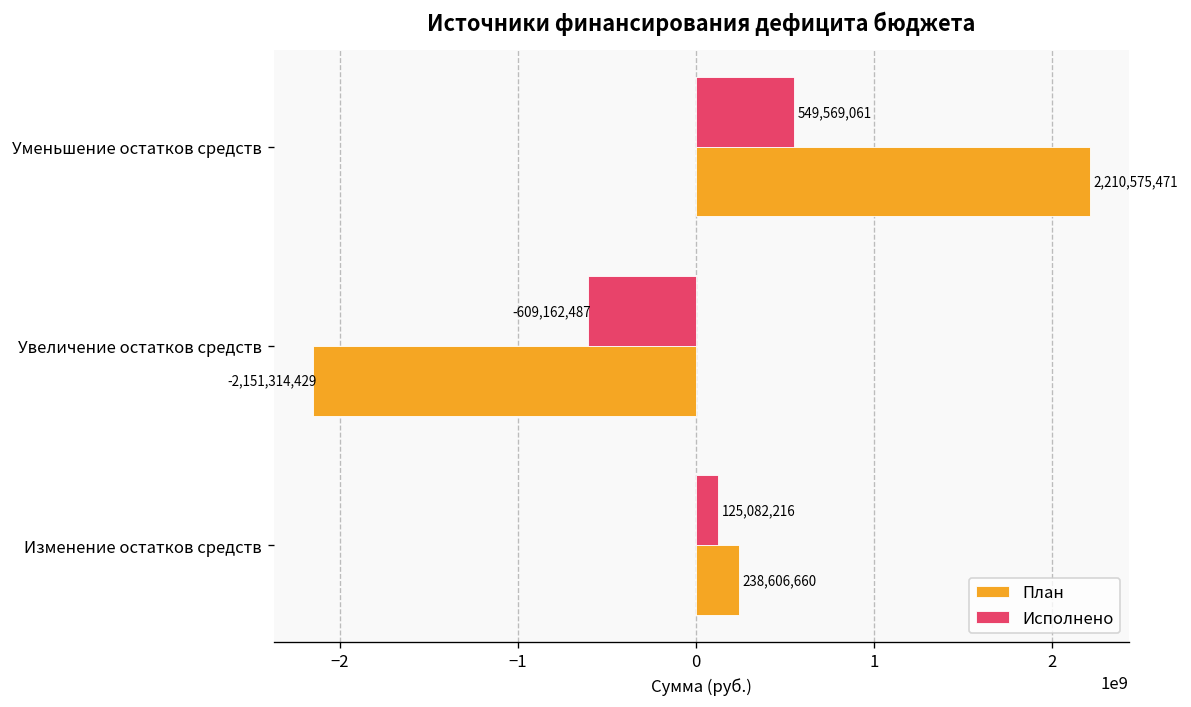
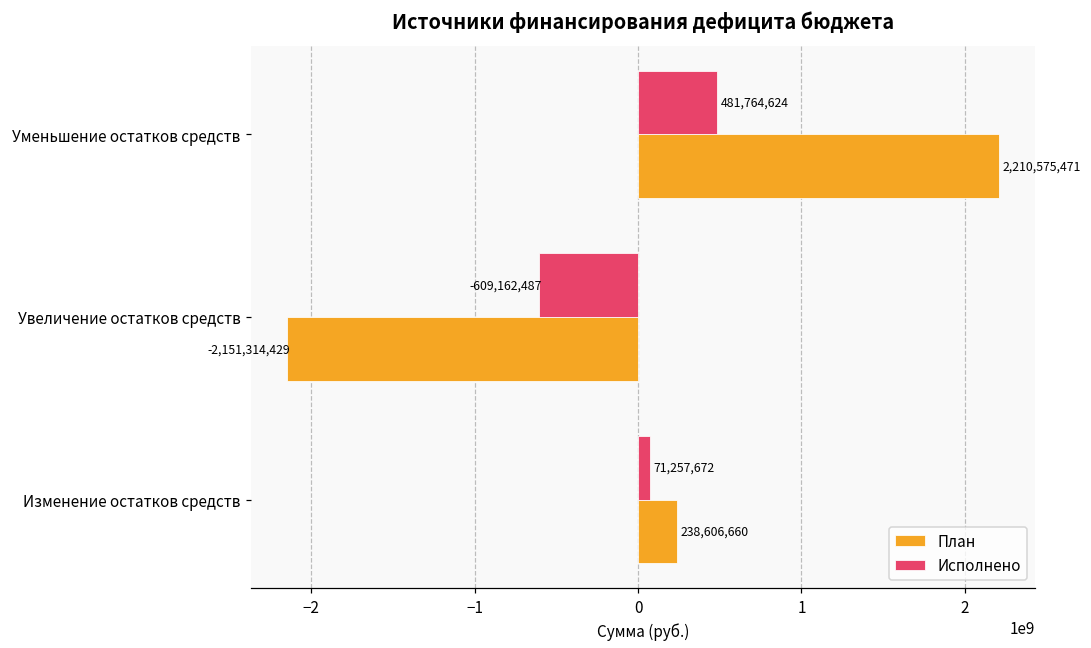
Исполнено, Уменьшение остатков средств: 549,569,061 -> 481,764,624
Исполнено, Изменение остатков средств: 125,082,216 -> 71,257,672
